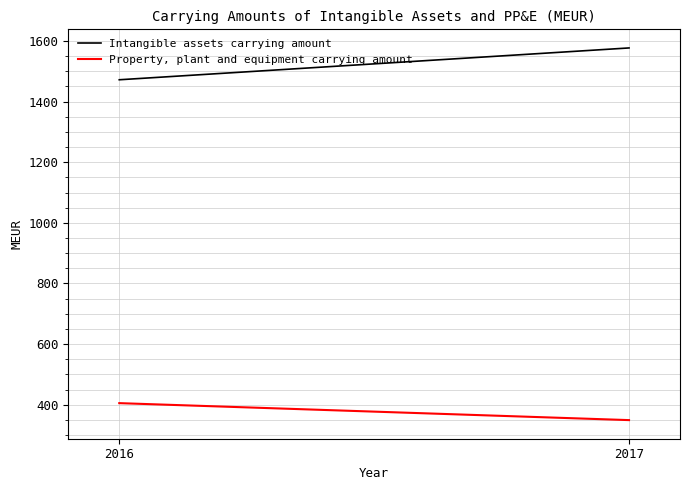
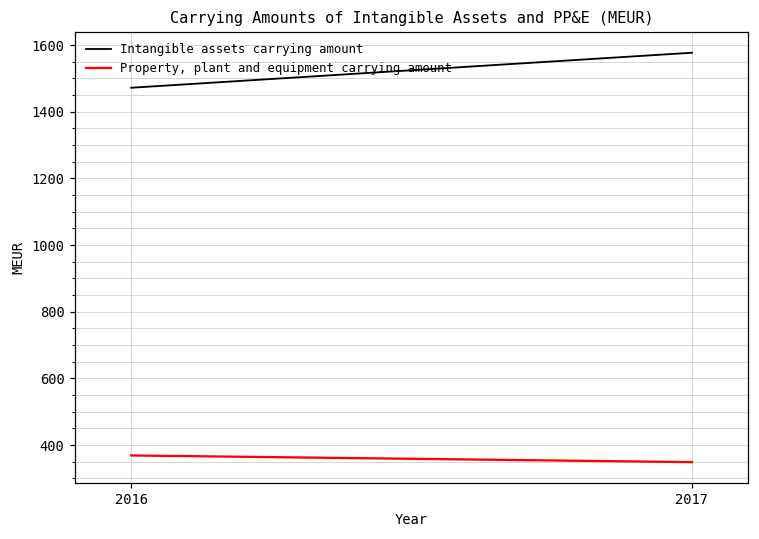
Property, plant and equipment carrying amount, 2016: 410 -> 370
